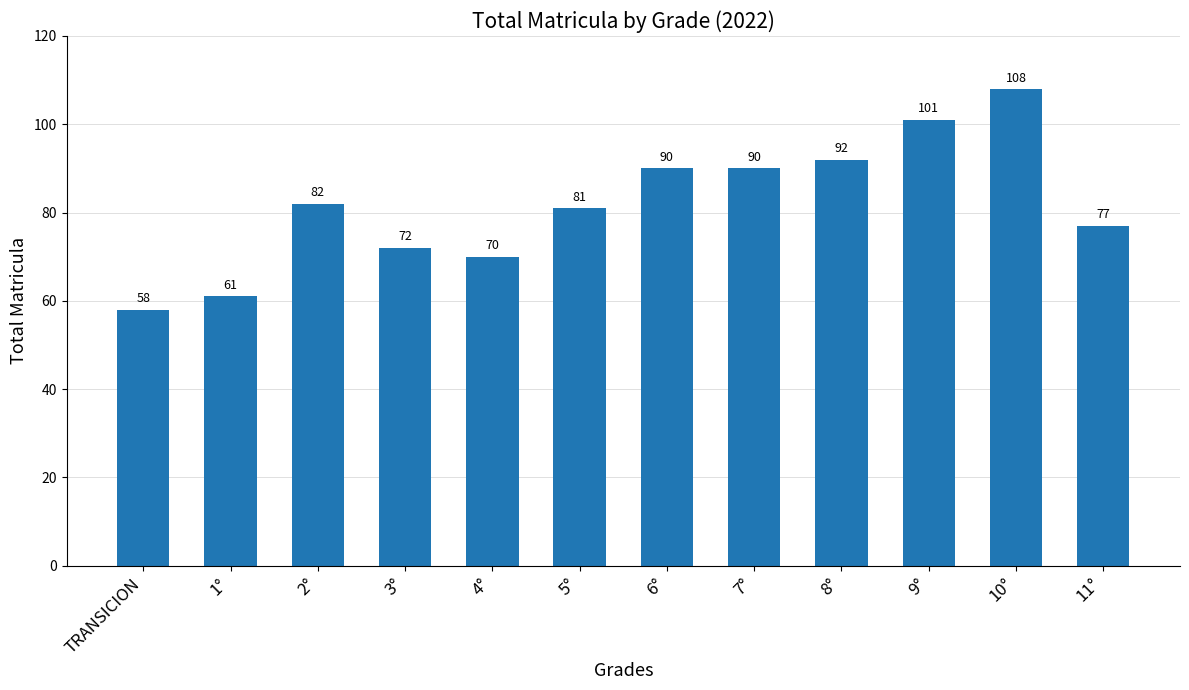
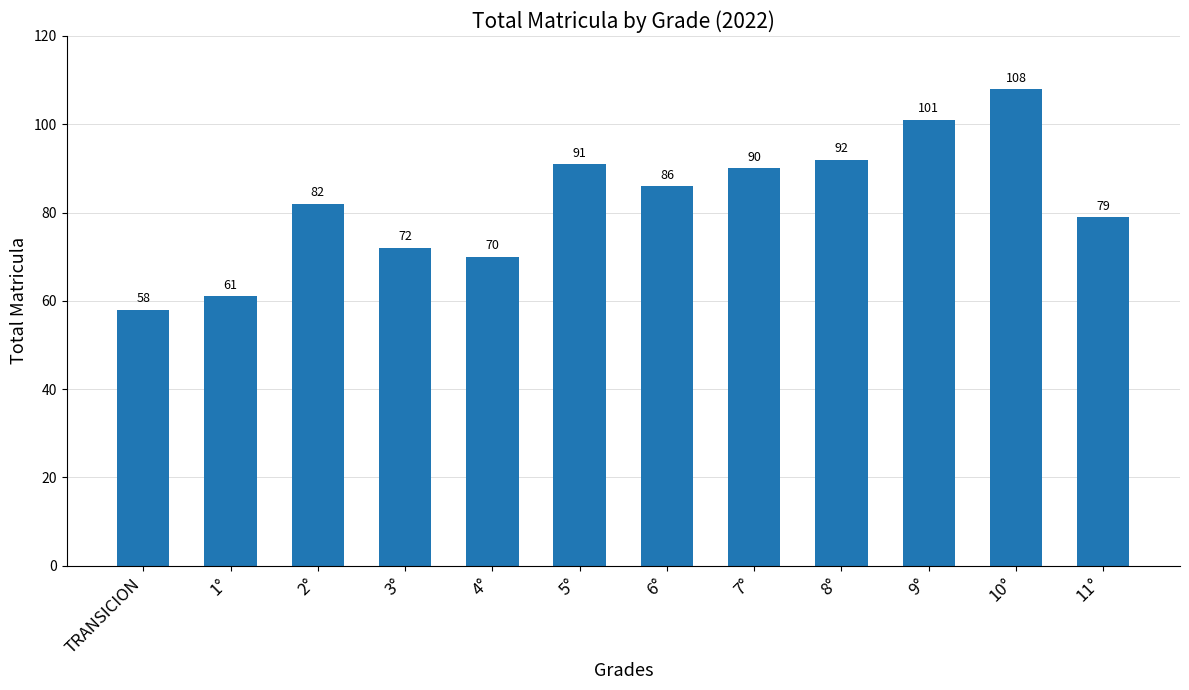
5°: 81 -> 91
6°: 90 -> 86
11°: 77 -> 79
